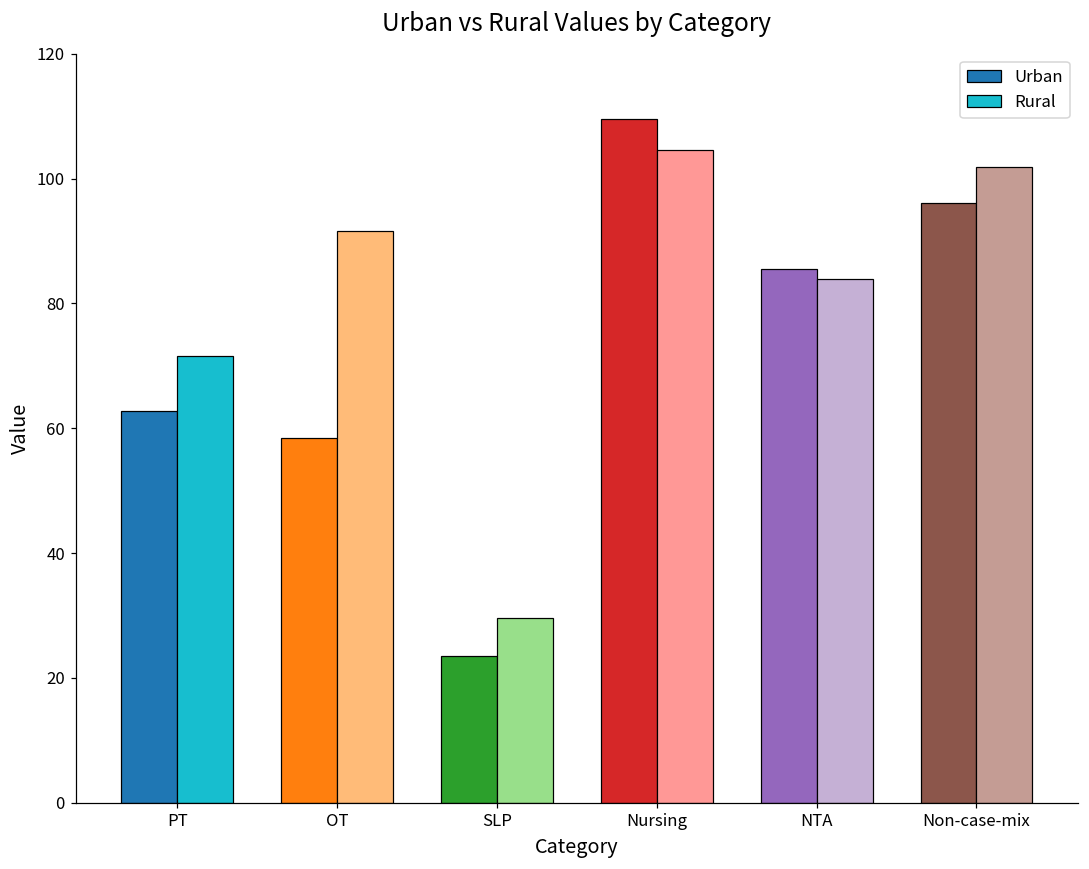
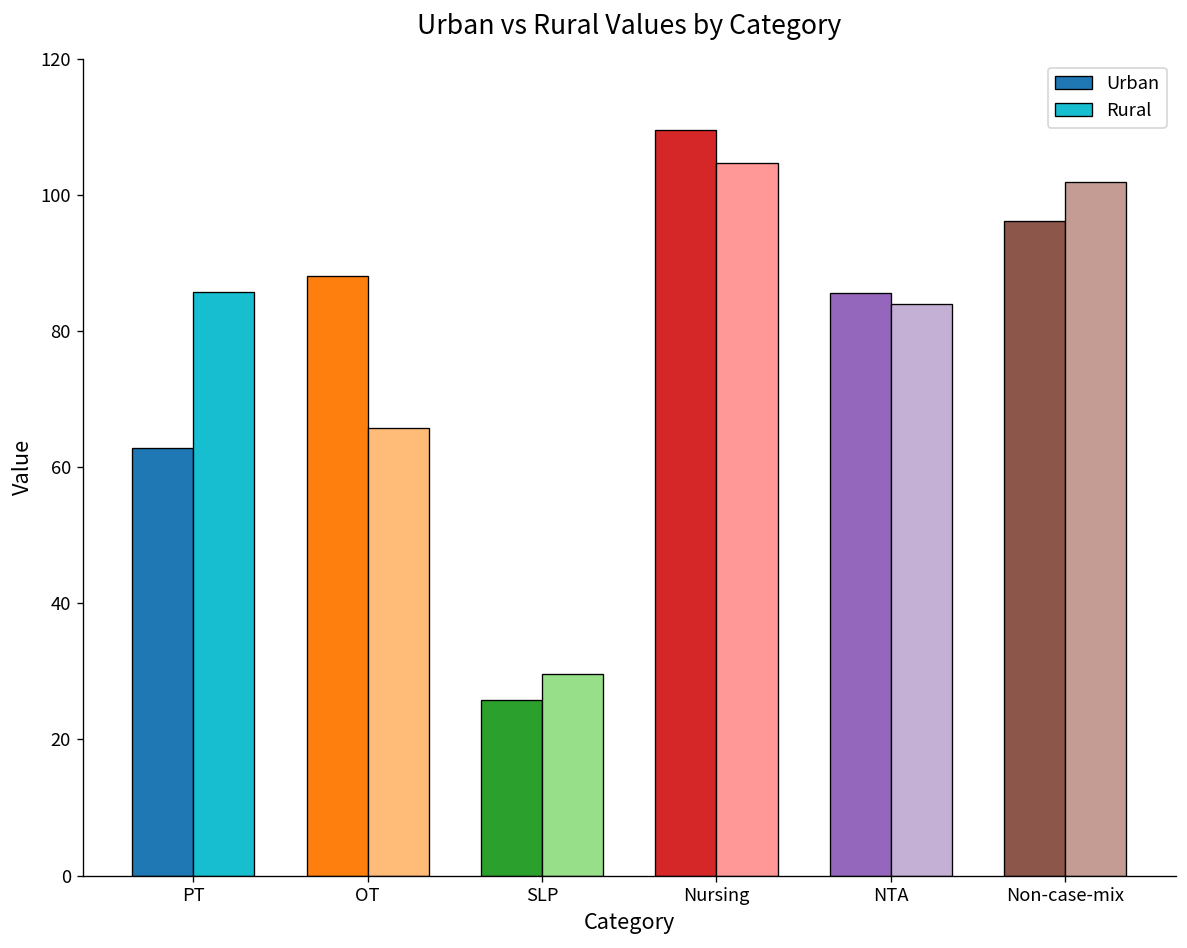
Rural, PT: 72 -> 86
Urban, OT: 58 -> 88
Rural, OT: 92 -> 66
Urban, SLP: 23 -> 26
